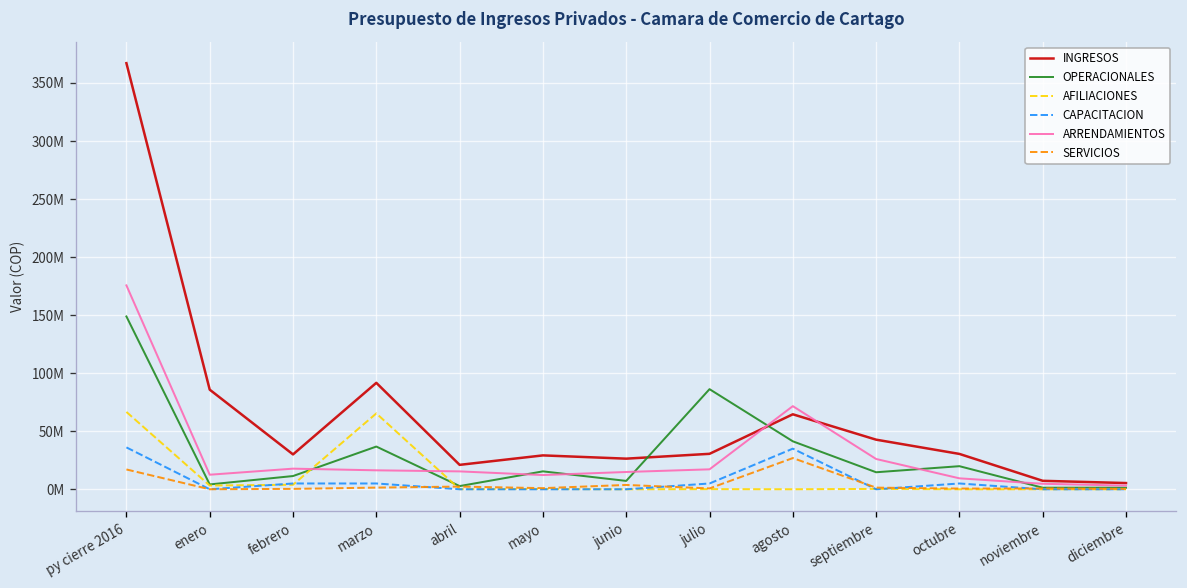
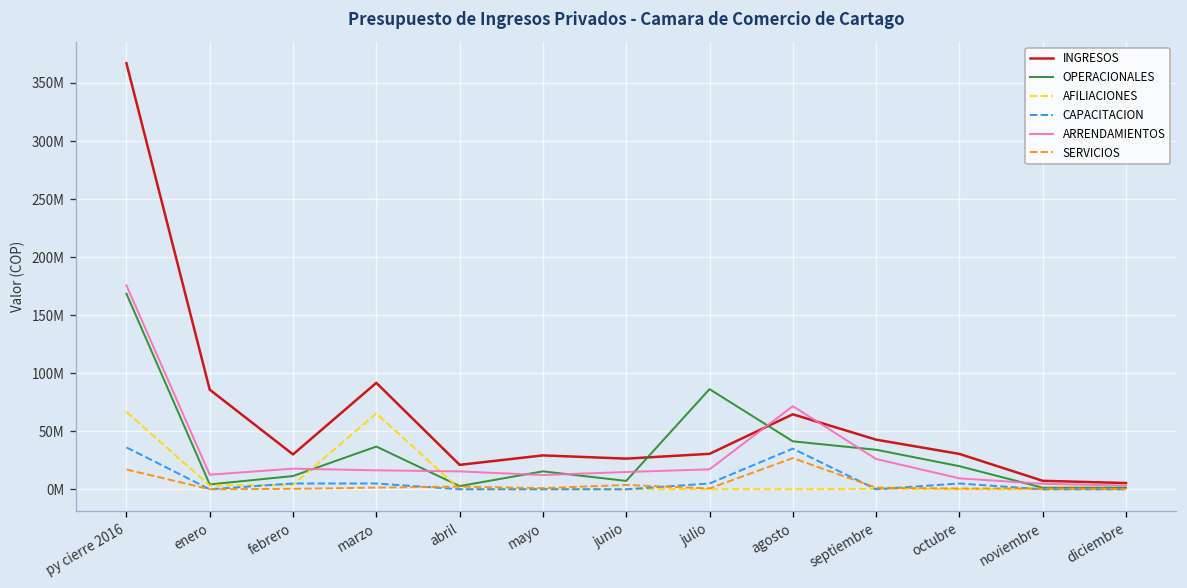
OPERACIONALES, py cierre 2016: 150000000 -> 170000000
OPERACIONALES, septiembre: 10000000 -> 30000000
